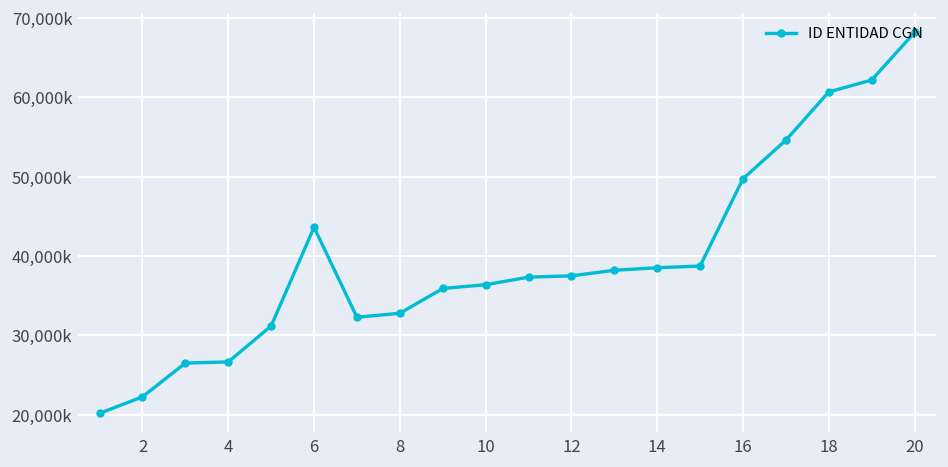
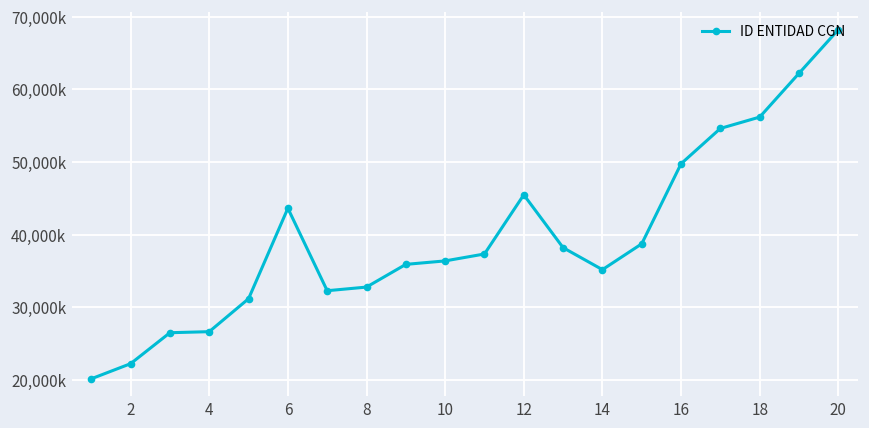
12: 38,000,000 -> 45,000,000
14: 39,000,000 -> 35,000,000
18: 61,000,000 -> 56,000,000
